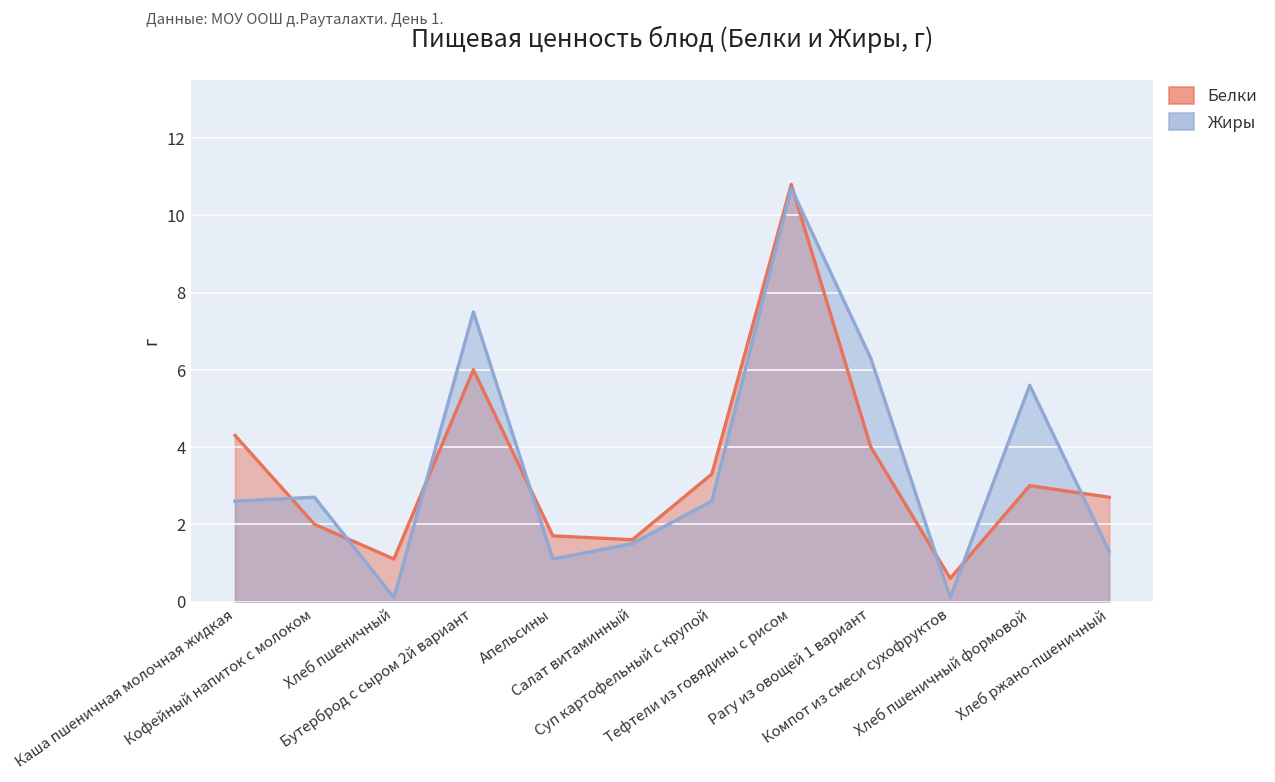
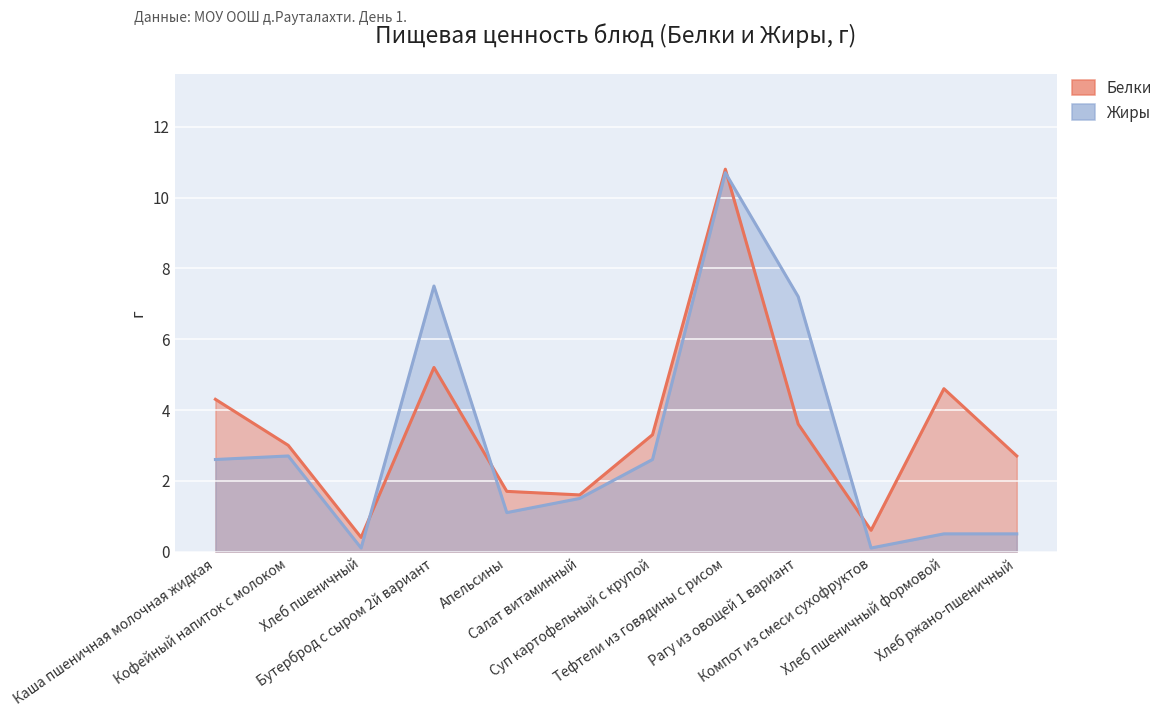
Белки, Кофейный напиток с молоком: 2 -> 3
Белки, Хлеб пшеничный: 1.1 -> 0.4
Белки, Бутерброд с сыром 2й вариант: 6.0 -> 5.2
Белки, Рагу из овощей 1 вариант: 4.0 -> 3.6
Жиры, Рагу из овощей 1 вариант: 6.3 -> 7.2
Белки, Хлеб пшеничный формовой: 3.0 -> 4.6
Жиры, Хлеб пшеничный формовой: 5.6 -> 0.5
Жиры, Хлеб ржано-пшеничный: 1.3 -> 0.5
